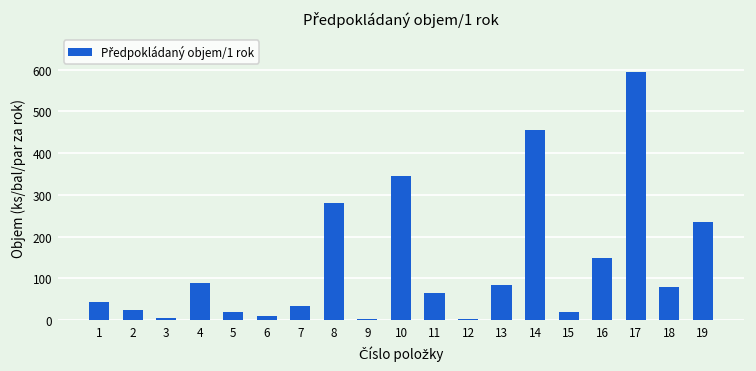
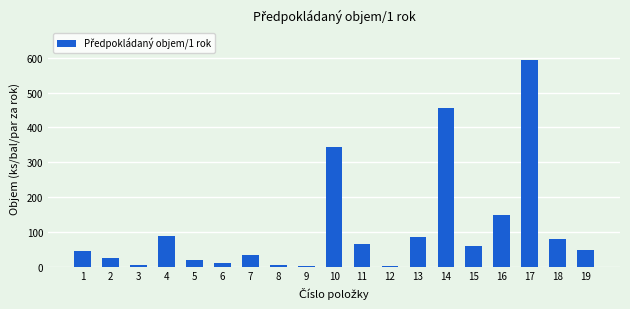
8: 280 -> 0
15: 20 -> 60
19: 240 -> 50
